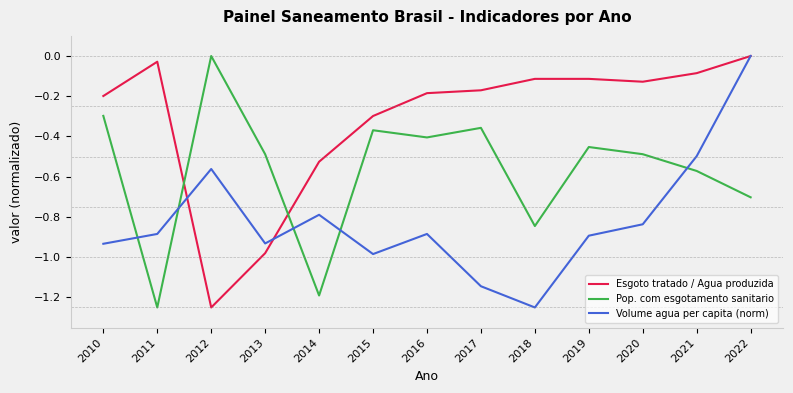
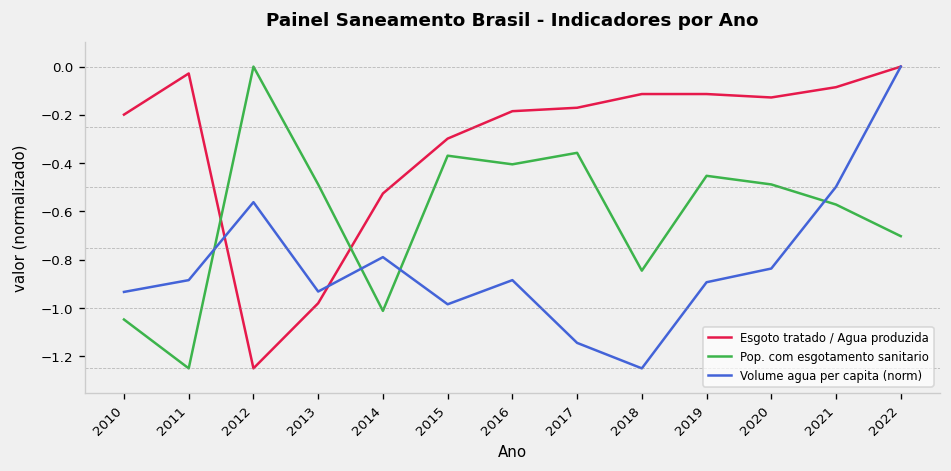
Pop. com esgotamento sanitario, 2010: -0.30 -> -1.05
Pop. com esgotamento sanitario, 2014: -1.19 -> -1.01
